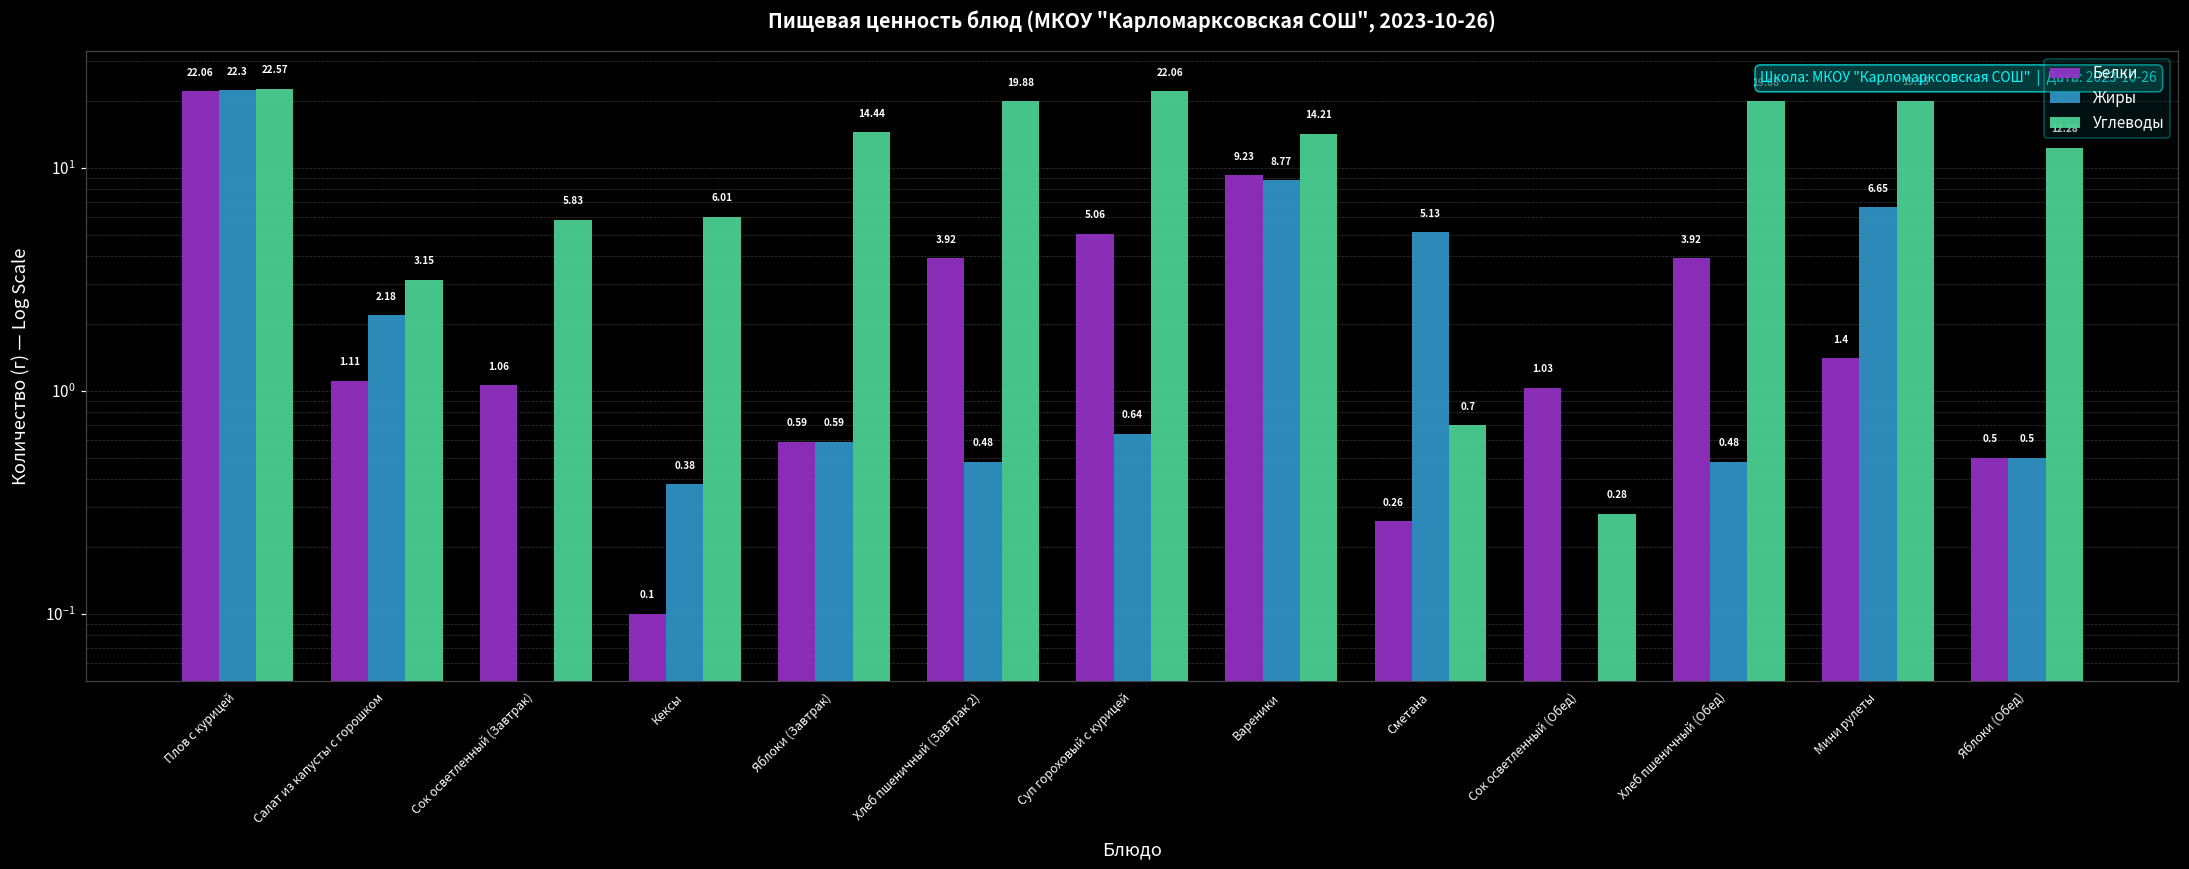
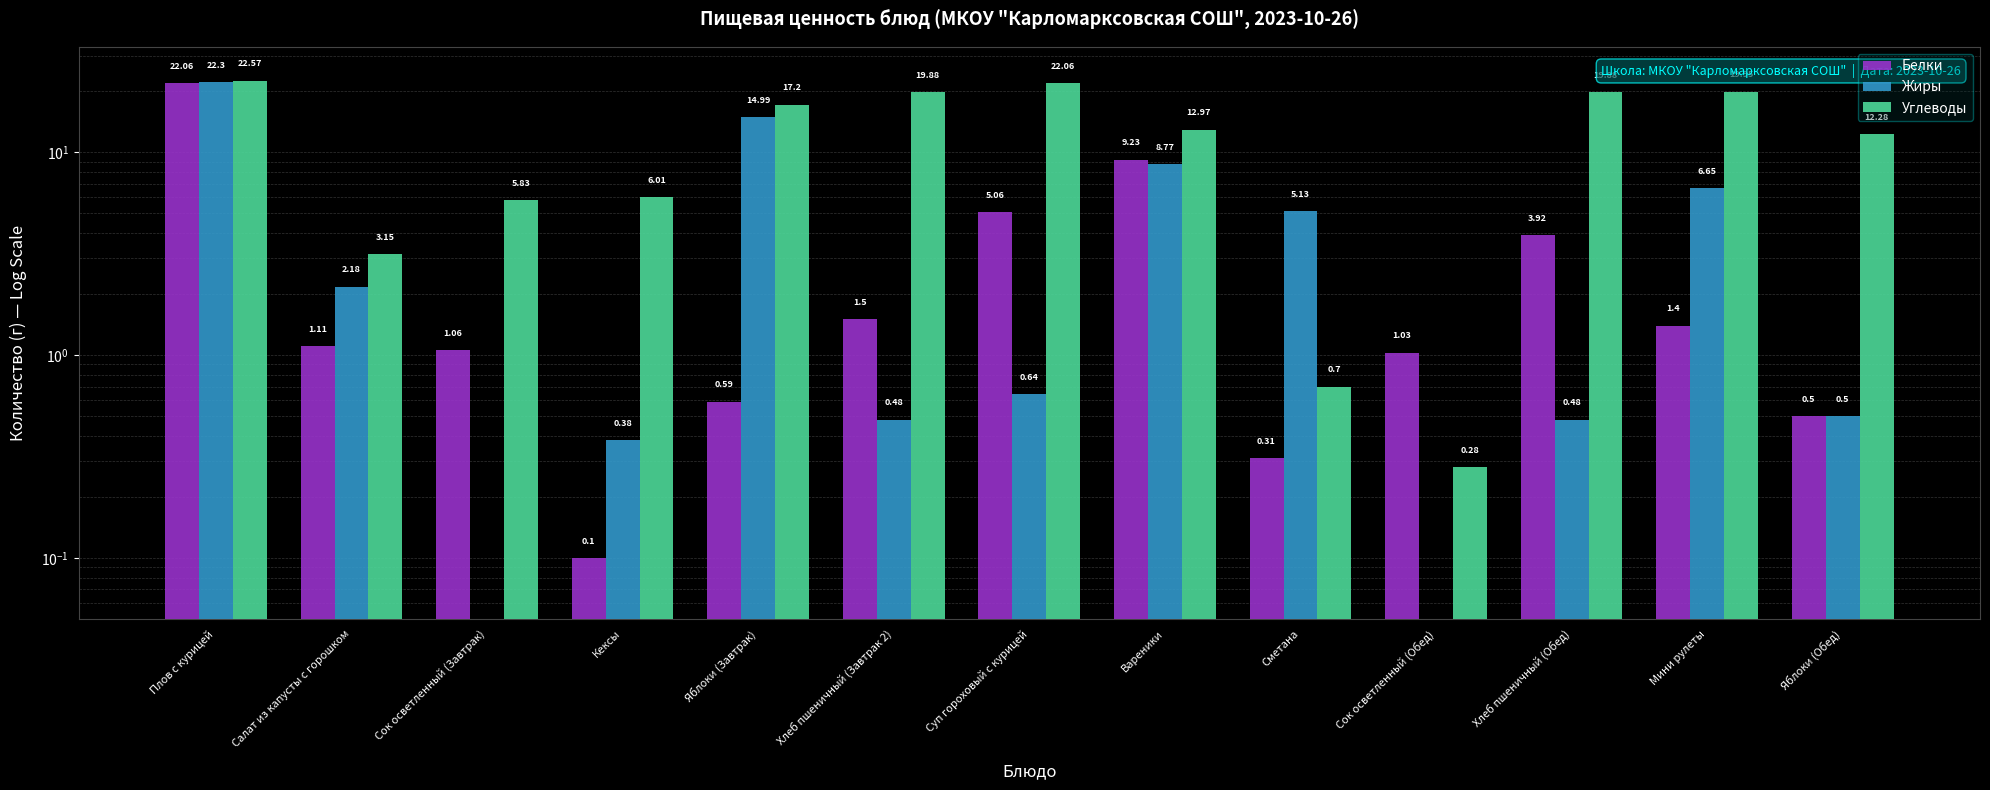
Жиры, Яблоки (Завтрак): 0.59 -> 14.99
Углеводы, Яблоки (Завтрак): 14.44 -> 17.2
Белки, Хлеб пшеничный (Завтрак 2): 3.92 -> 1.5
Углеводы, Вареники: 14.21 -> 12.97
Белки, Сметана: 0.26 -> 0.31
